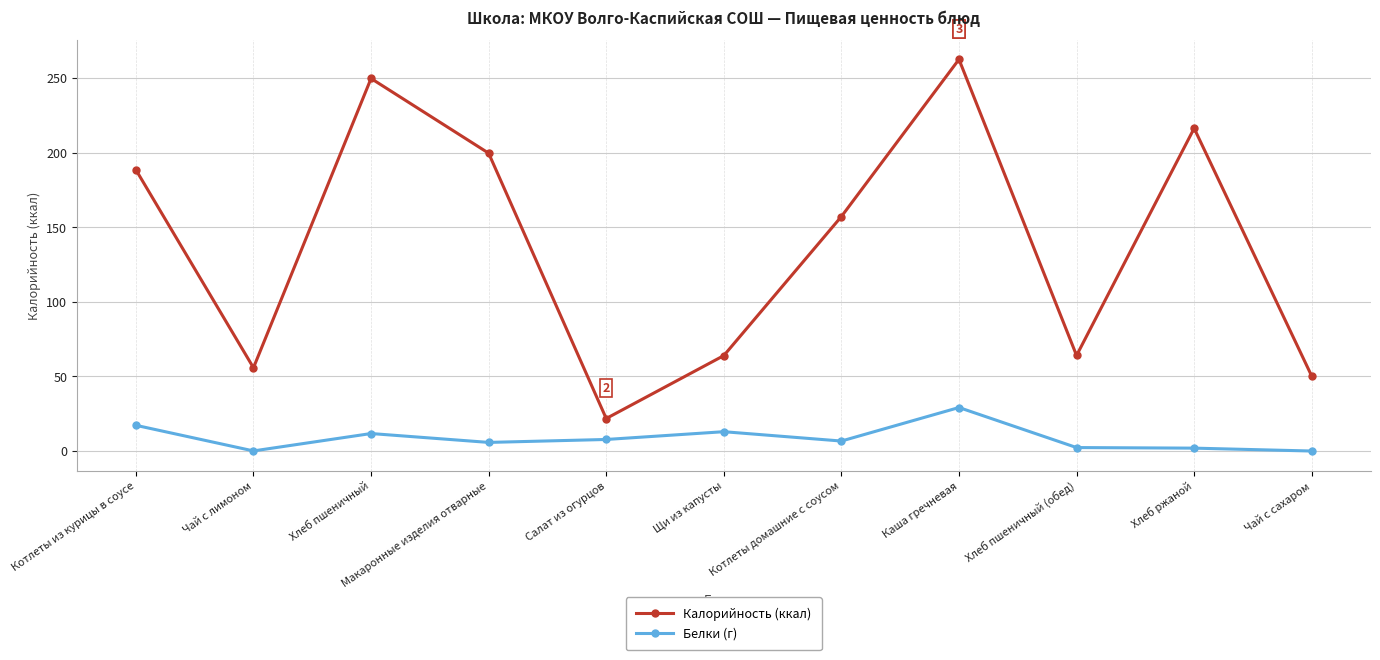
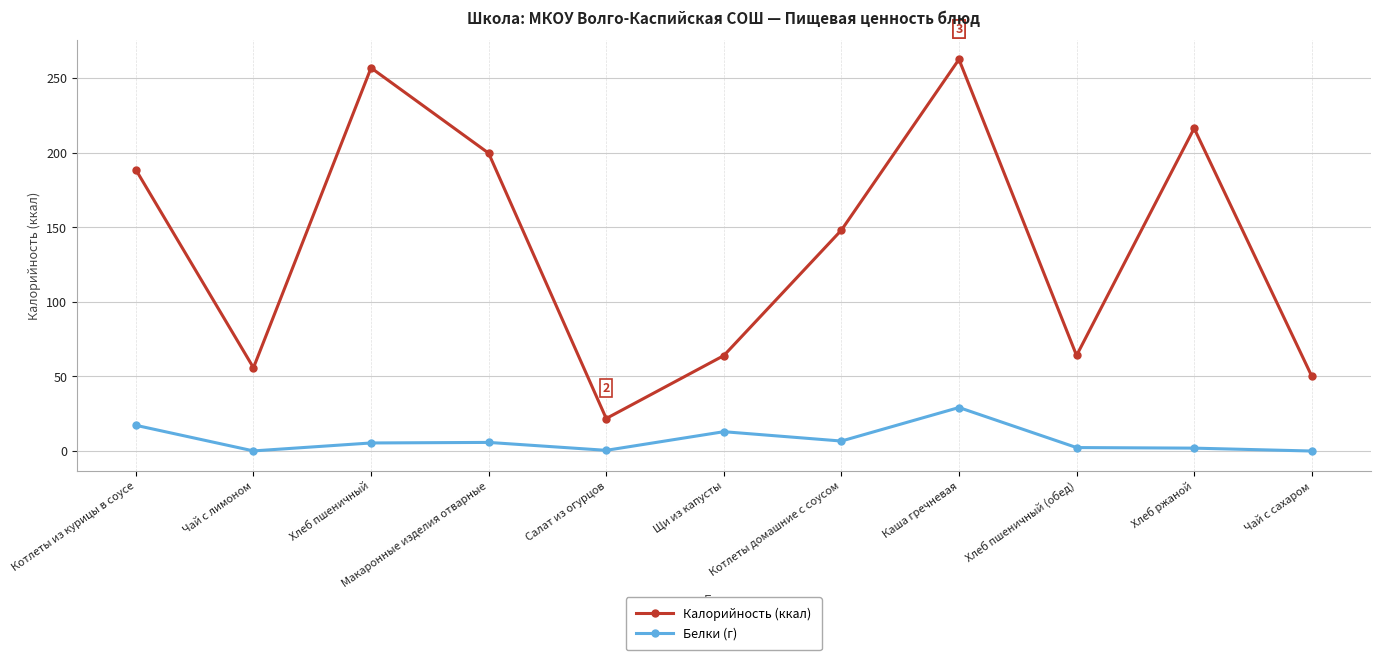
Калорийность (ккал), Хлеб пшеничный: 250 -> 257
Белки (г), Хлеб пшеничный: 12 -> 5
Белки (г), Салат из огурцов: 8 -> 1
Калорийность (ккал), Котлеты домашние с соусом: 157 -> 148
